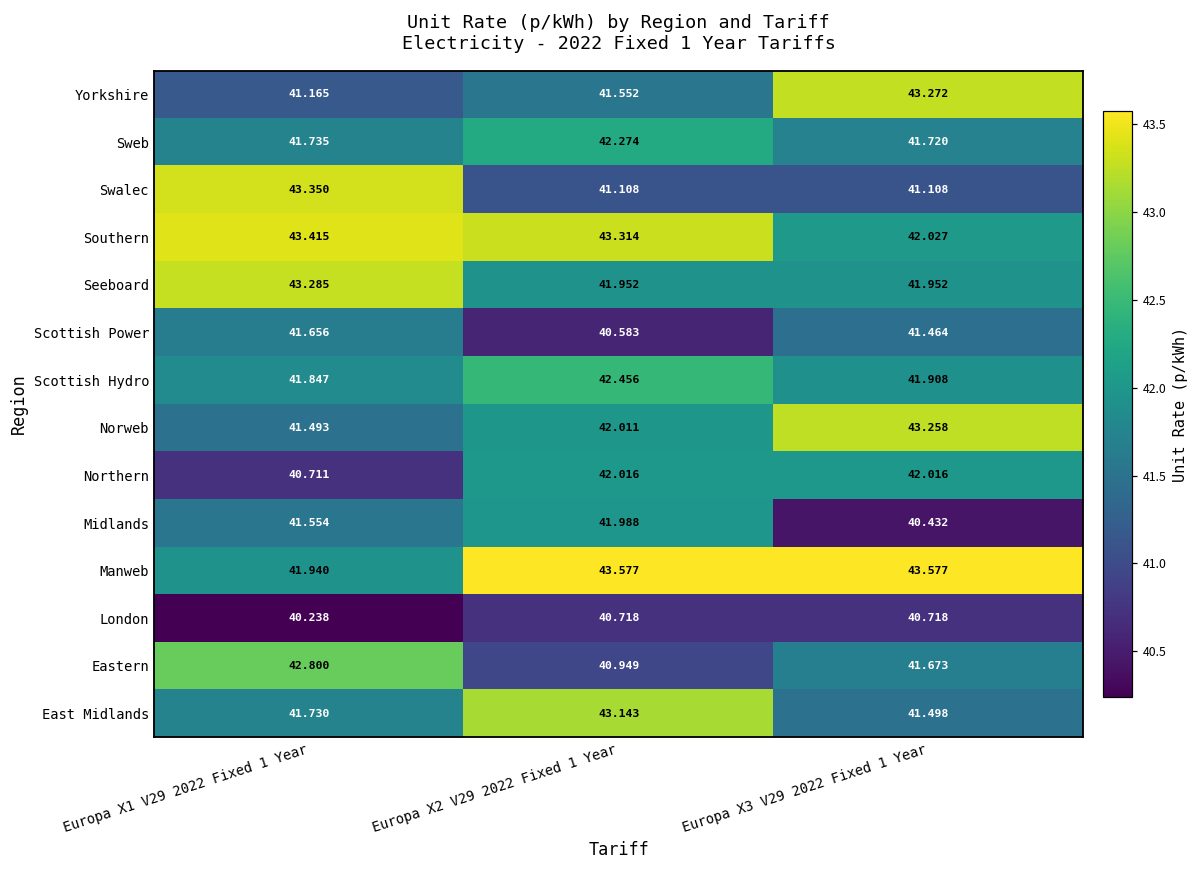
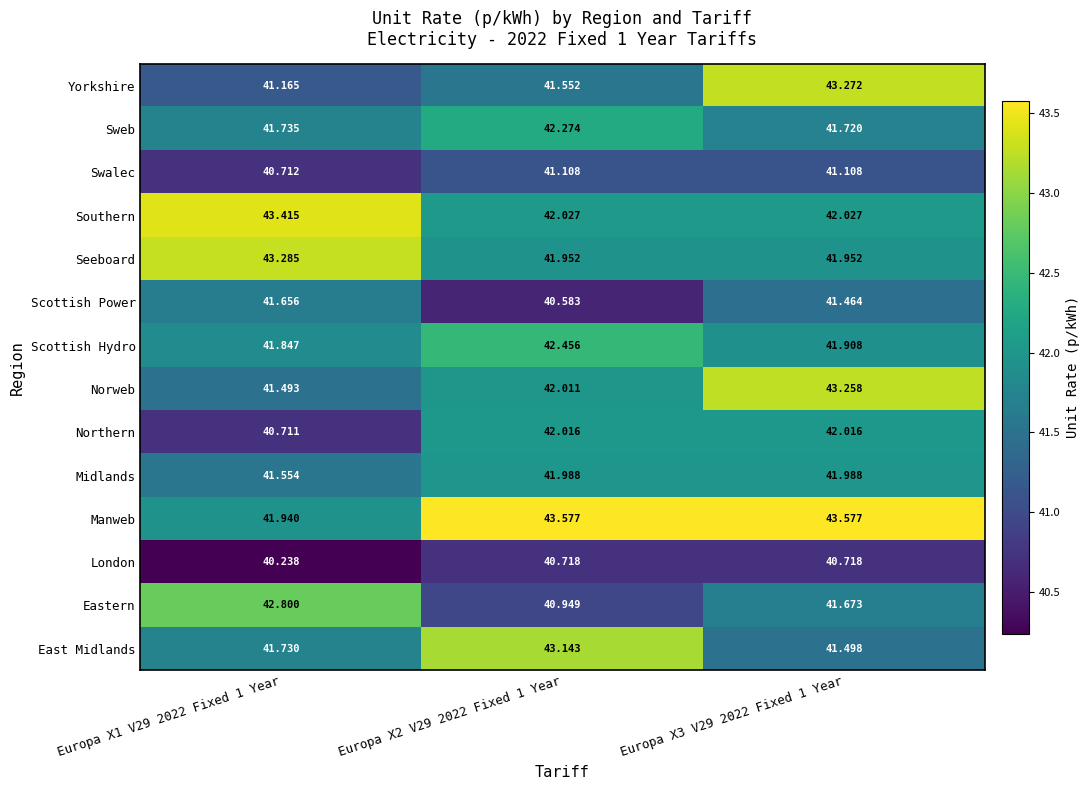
Swalec, Europa X1 V29 2022 Fixed 1 Year: 43.350 -> 40.712
Southern, Europa X2 V29 2022 Fixed 1 Year: 43.314 -> 42.027
Midlands, Europa X3 V29 2022 Fixed 1 Year: 40.432 -> 41.988
